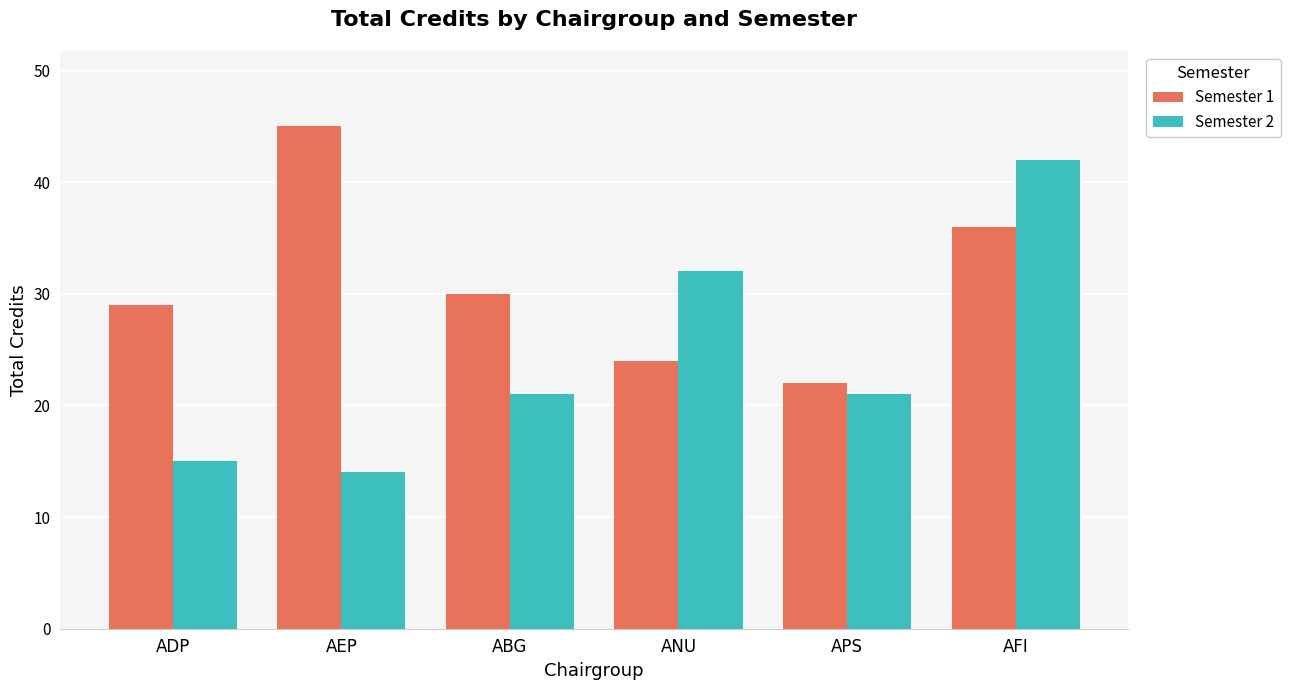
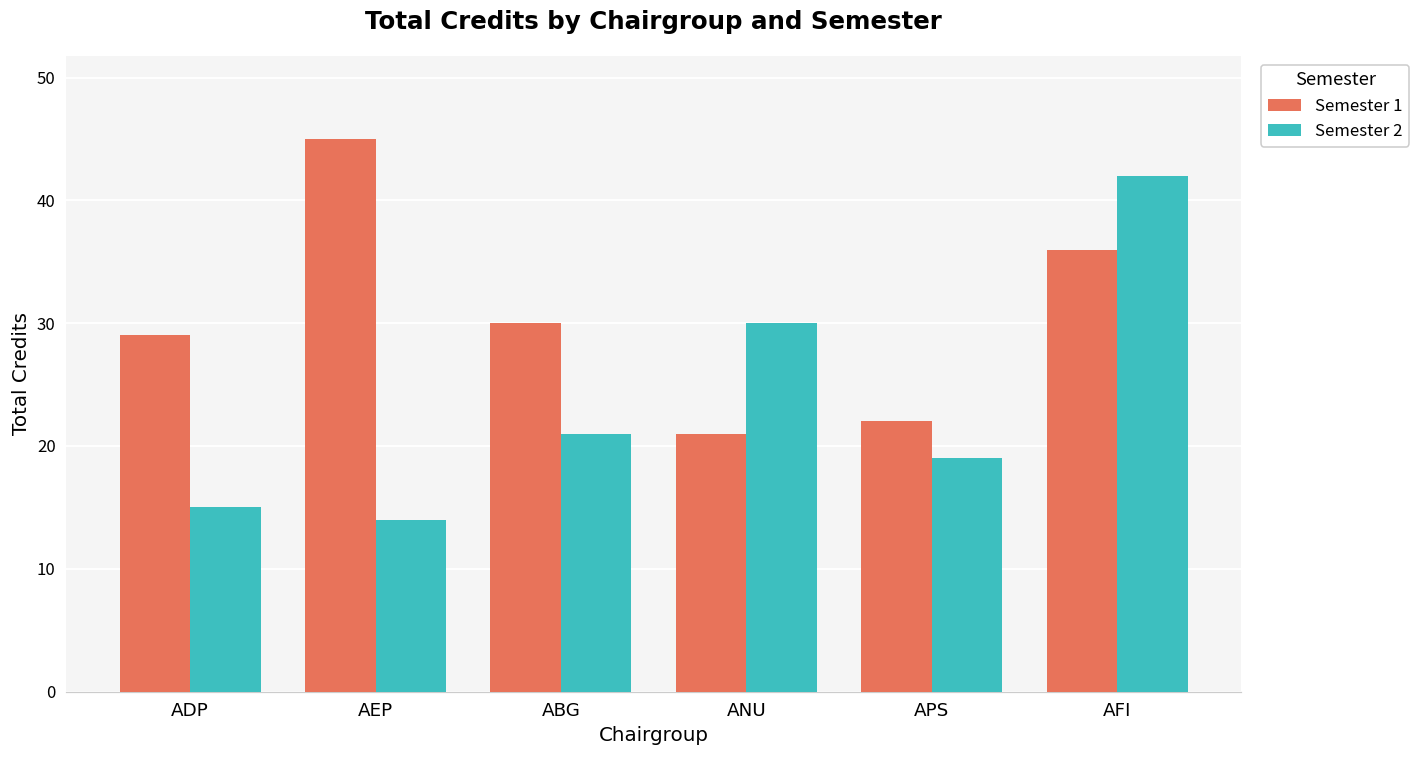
Semester 1, ANU: 24 -> 21
Semester 2, ANU: 32 -> 30
Semester 2, APS: 21 -> 19
